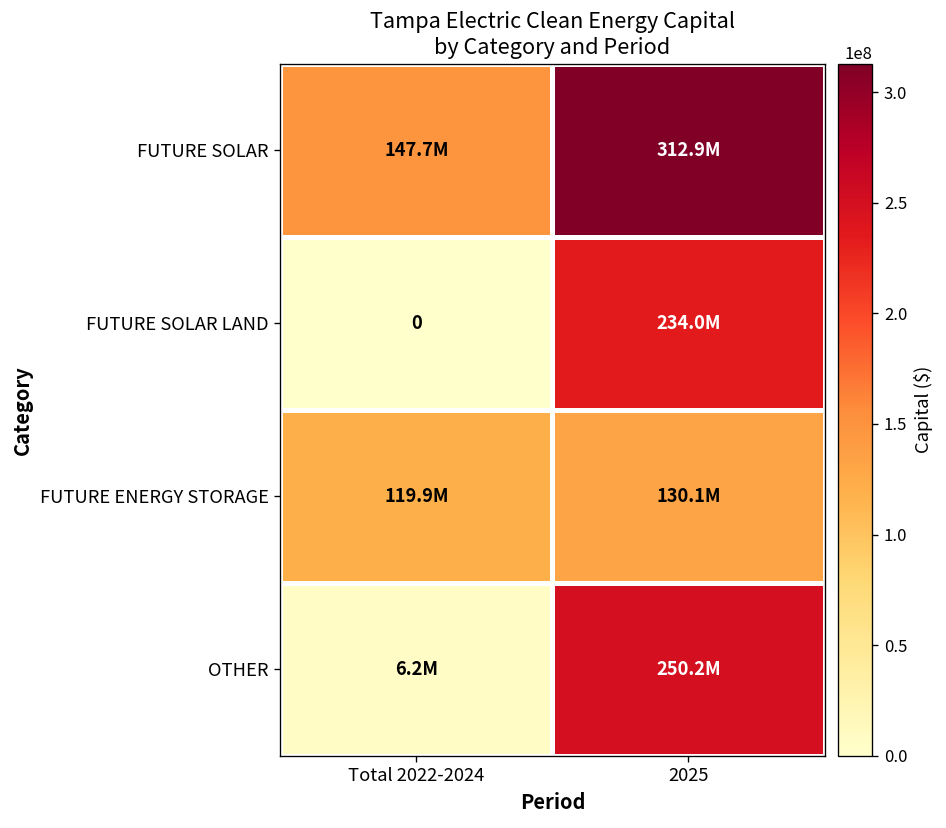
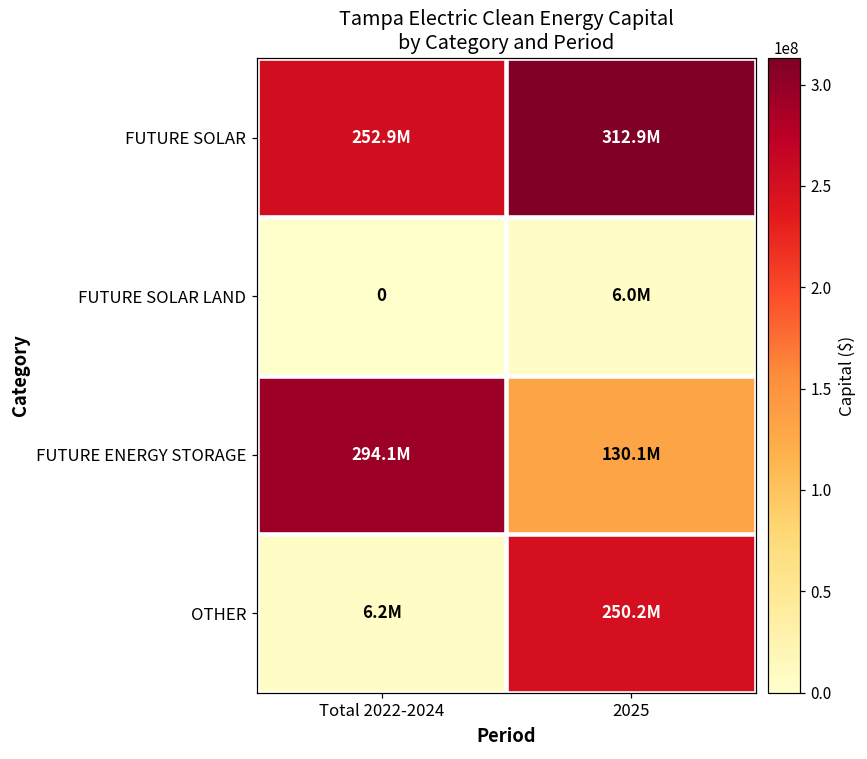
FUTURE SOLAR, Total 2022-2024: 147.7M -> 252.9M
FUTURE SOLAR LAND, 2025: 234.0M -> 6.0M
FUTURE ENERGY STORAGE, Total 2022-2024: 119.9M -> 294.1M
